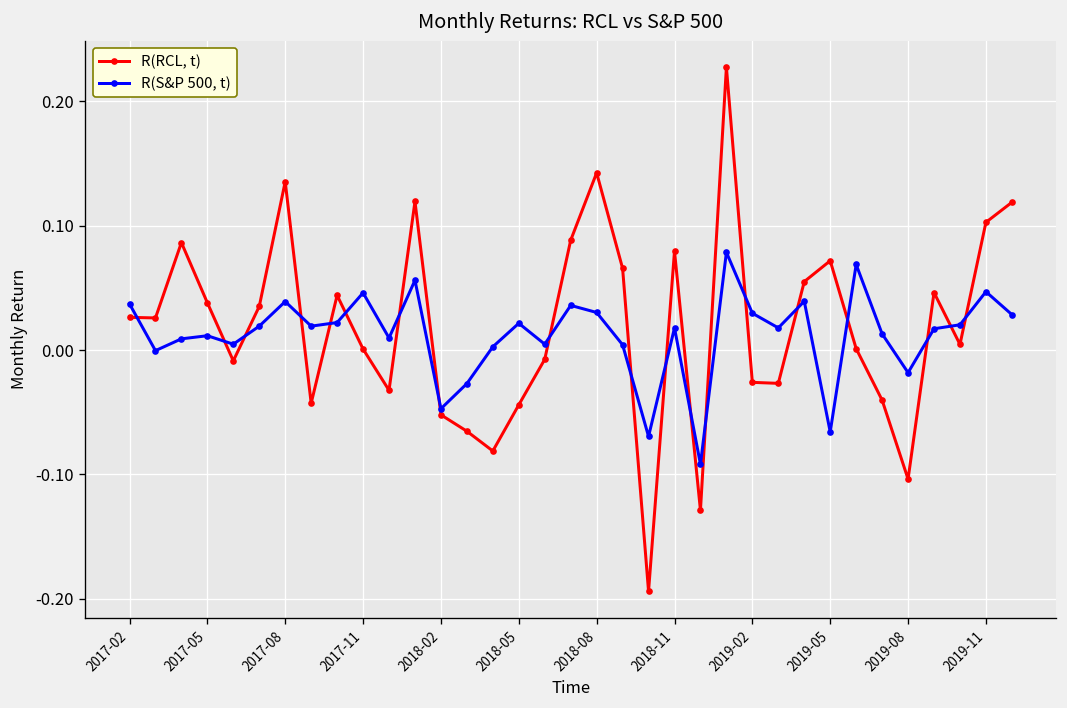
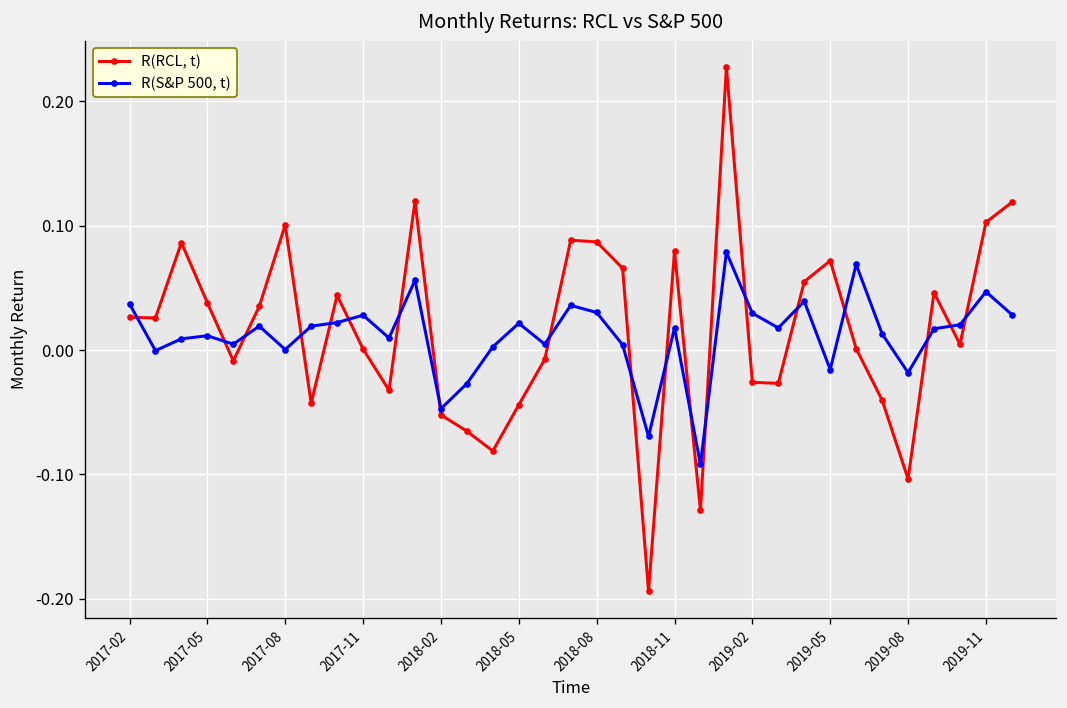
R(RCL, t), 2017-08: 0.136 -> 0.101
R(S&P 500, t), 2017-08: 0.039 -> 0.001
R(S&P 500, t), 2017-11: 0.046 -> 0.028
R(RCL, t), 2018-08: 0.143 -> 0.087
R(S&P 500, t), 2019-05: -0.066 -> -0.016
